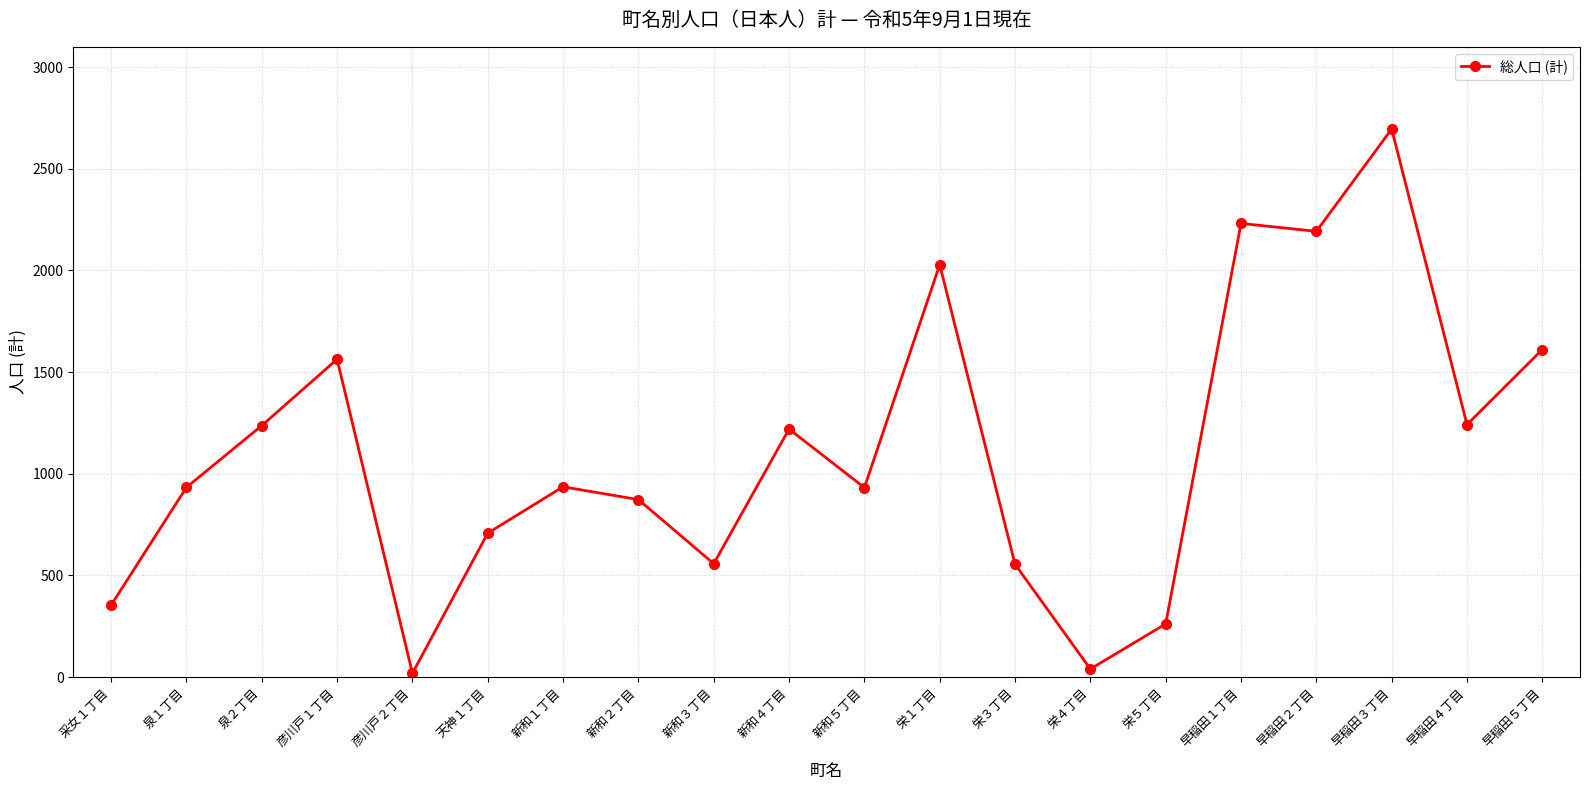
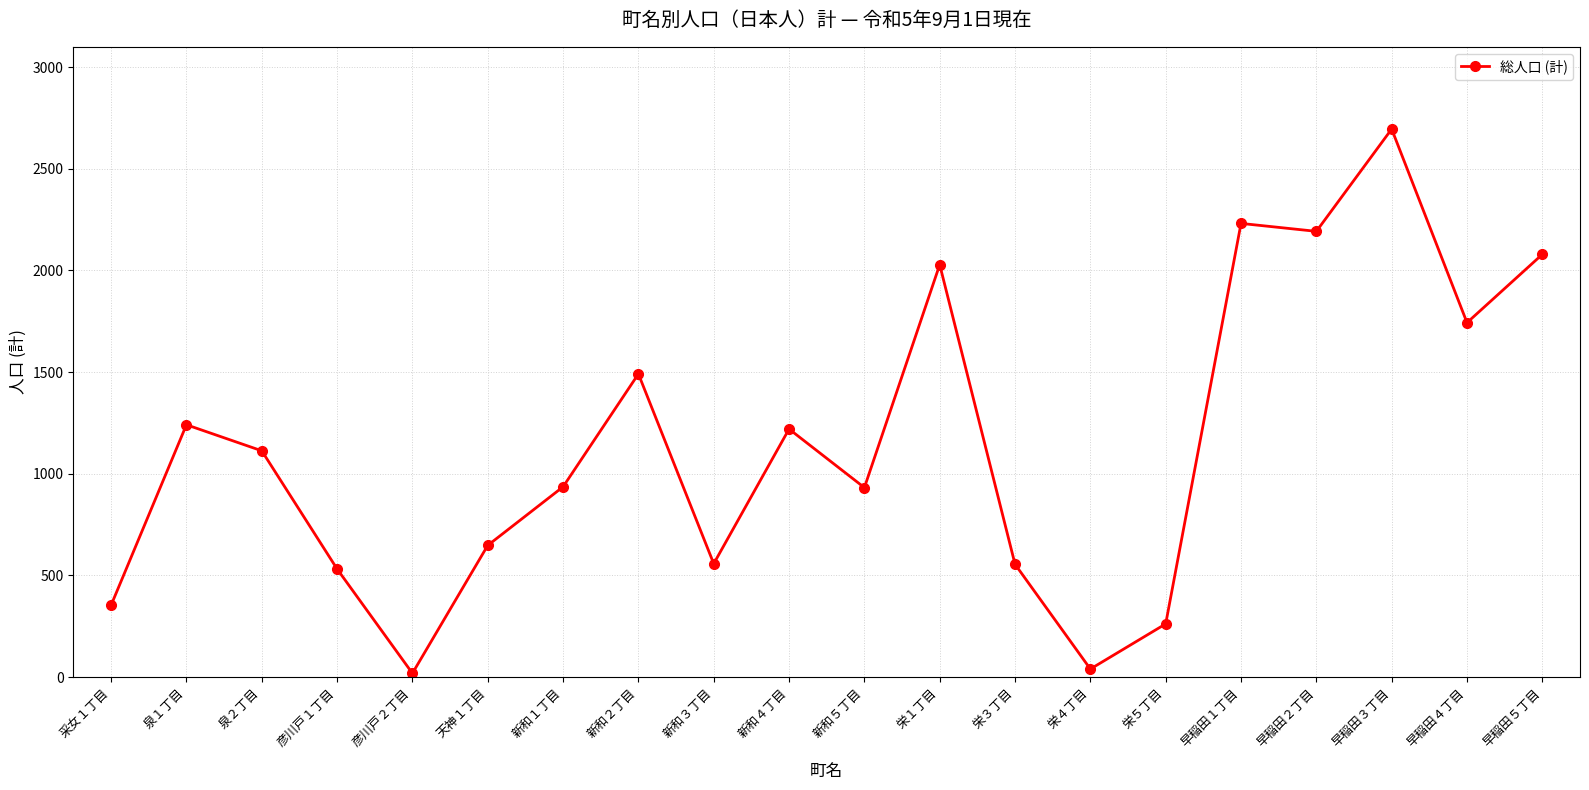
泉１丁目: 930 -> 1240
泉２丁目: 1240 -> 1110
彦川戸１丁目: 1560 -> 530
天神１丁目: 710 -> 650
新和２丁目: 870 -> 1490
早稲田４丁目: 1240 -> 1740
早稲田５丁目: 1610 -> 2080
